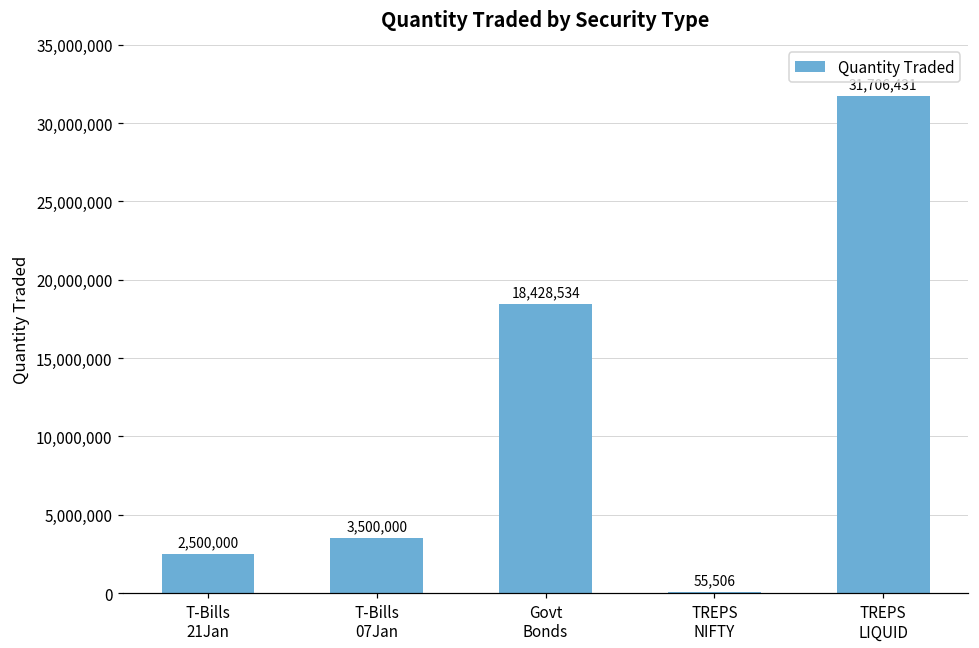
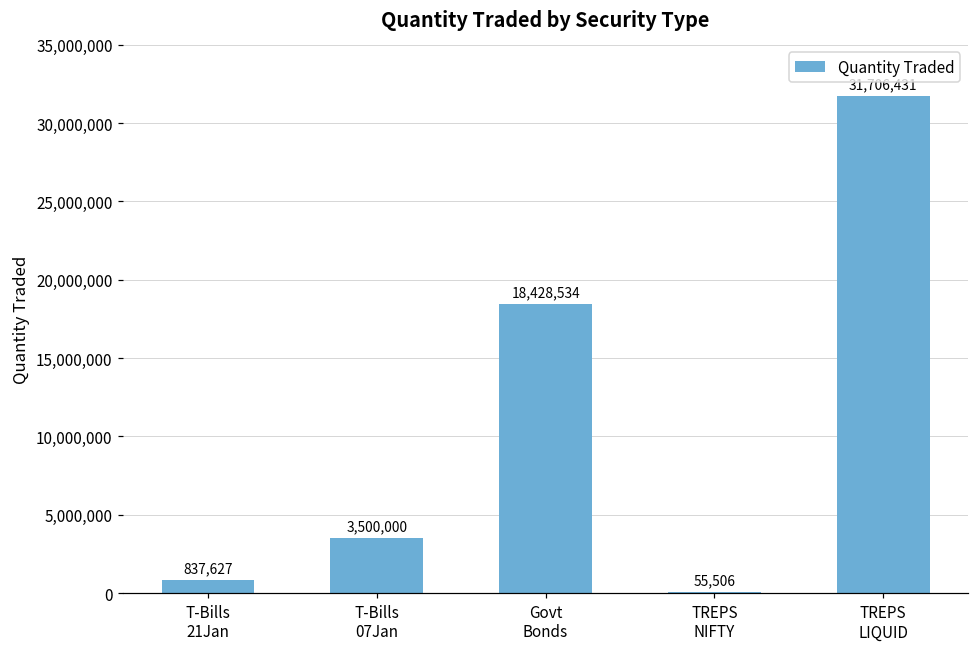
T-Bills 21Jan: 2,500,000 -> 837,627
